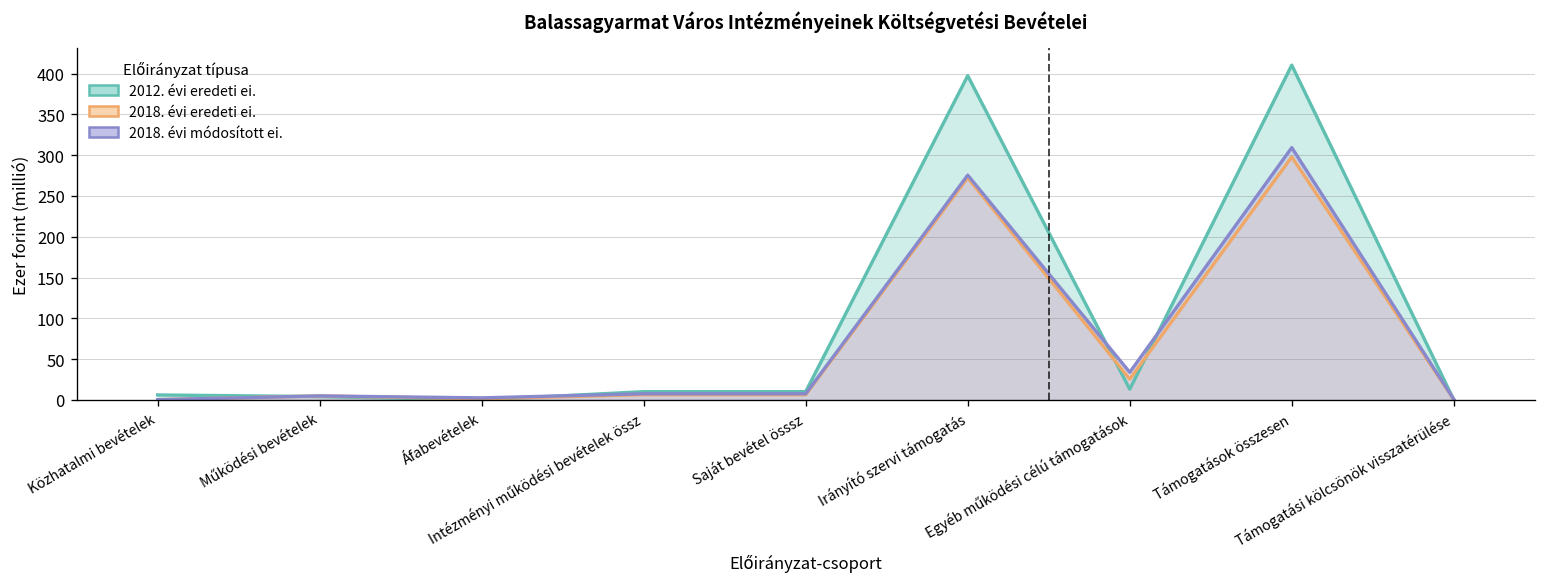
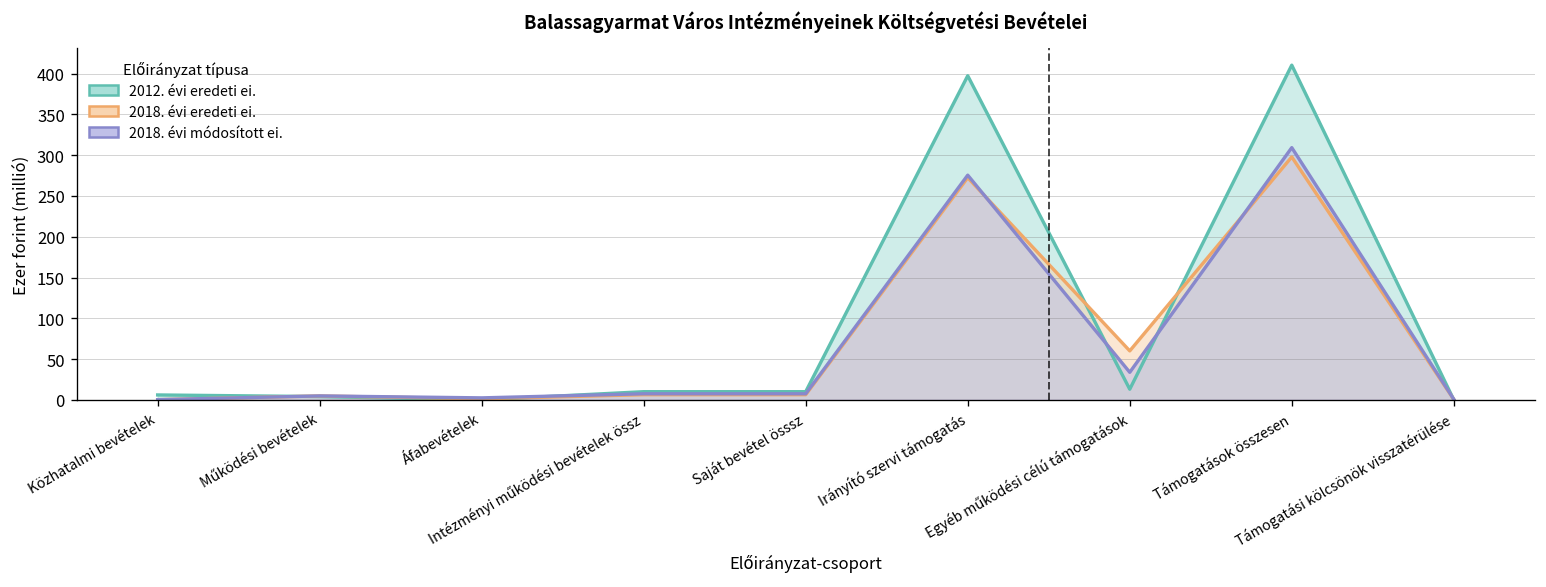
2018. évi eredeti ei., Egyéb működési célú támogatások: 30 -> 60
